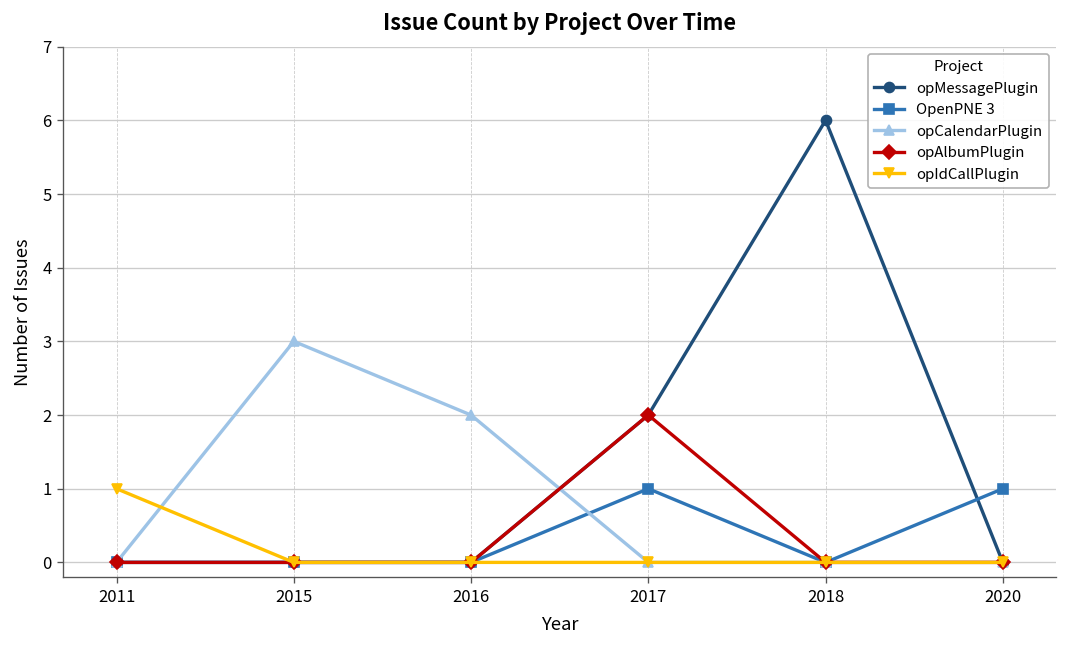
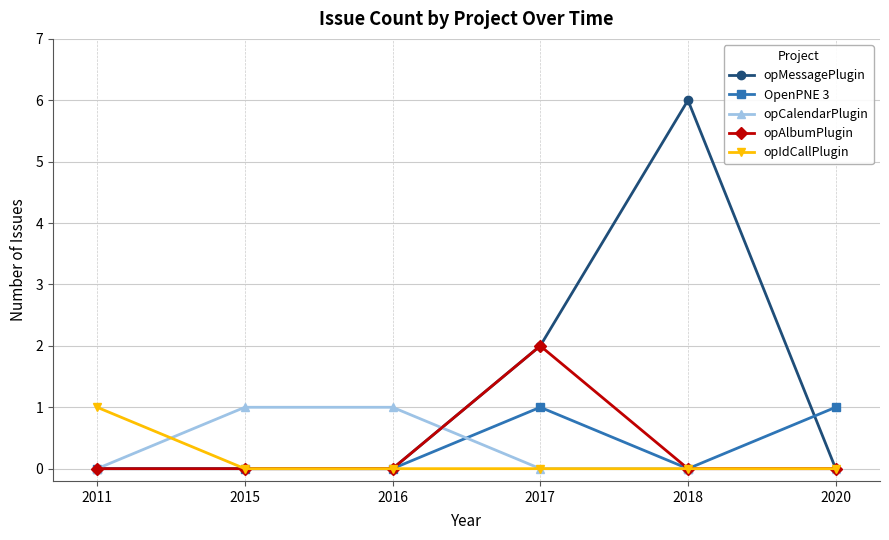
opCalendarPlugin, 2015: 3 -> 1
opCalendarPlugin, 2016: 2 -> 1
